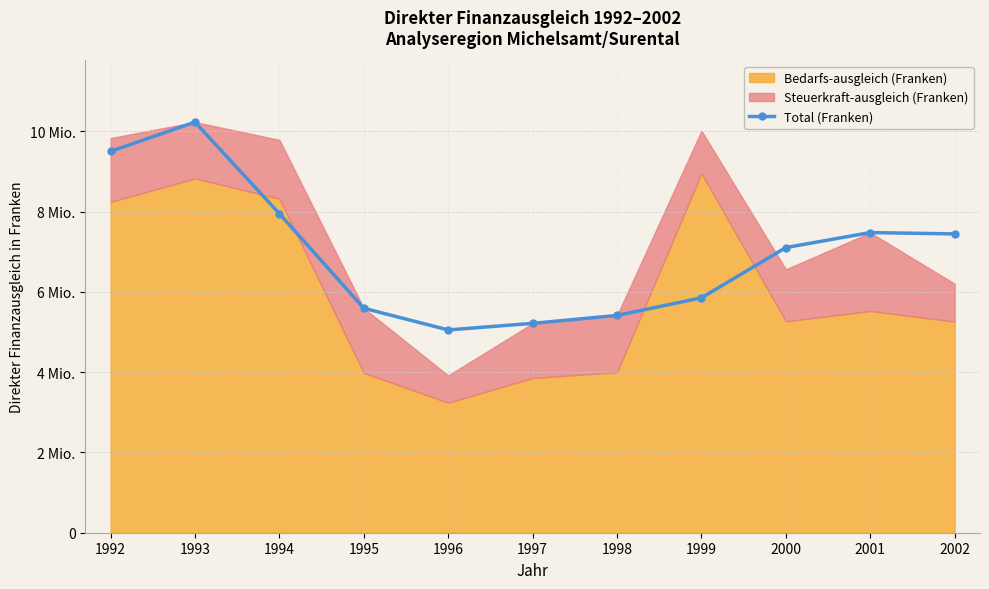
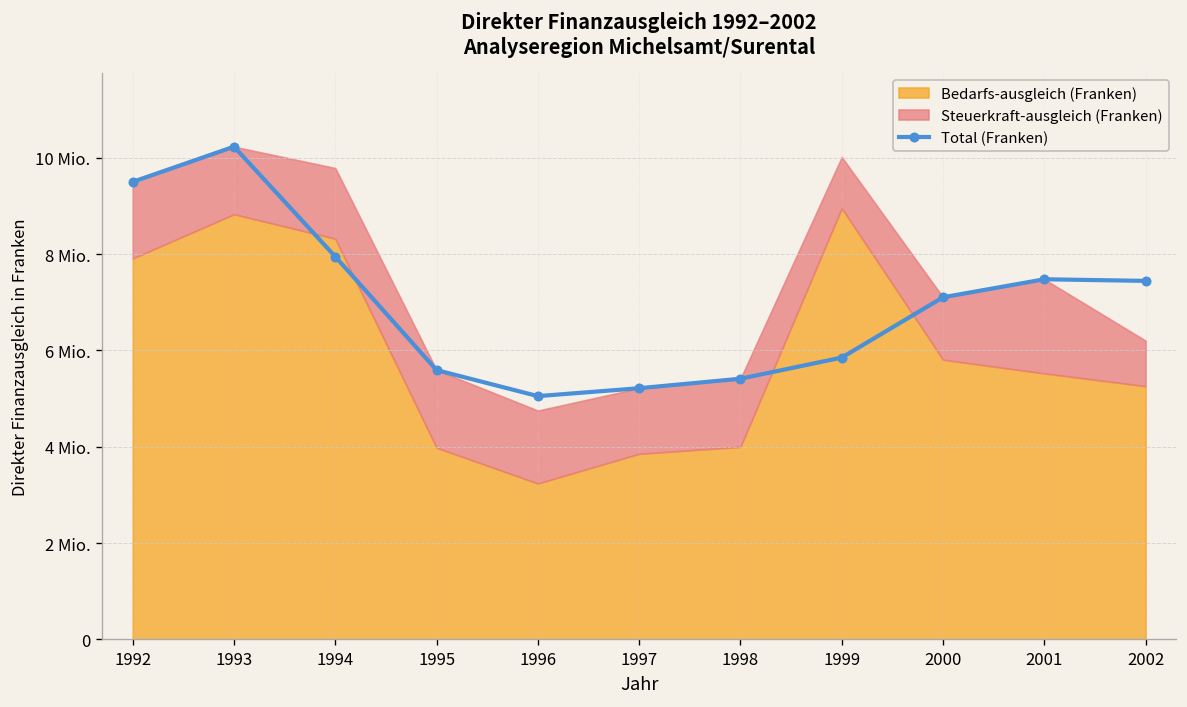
Bedarfs-ausgleich (Franken), 1992: 8.2 Mio. -> 7.9 Mio.
Steuerkraft-ausgleich (Franken), 1996: 0.7 Mio. -> 1.5 Mio.
Bedarfs-ausgleich (Franken), 2000: 5.3 Mio. -> 5.8 Mio.
